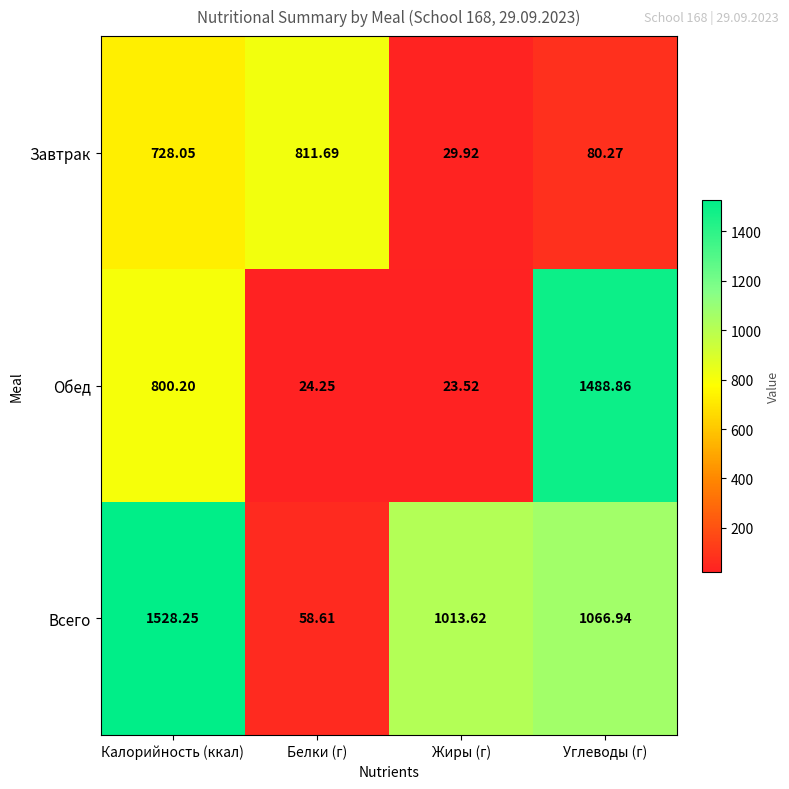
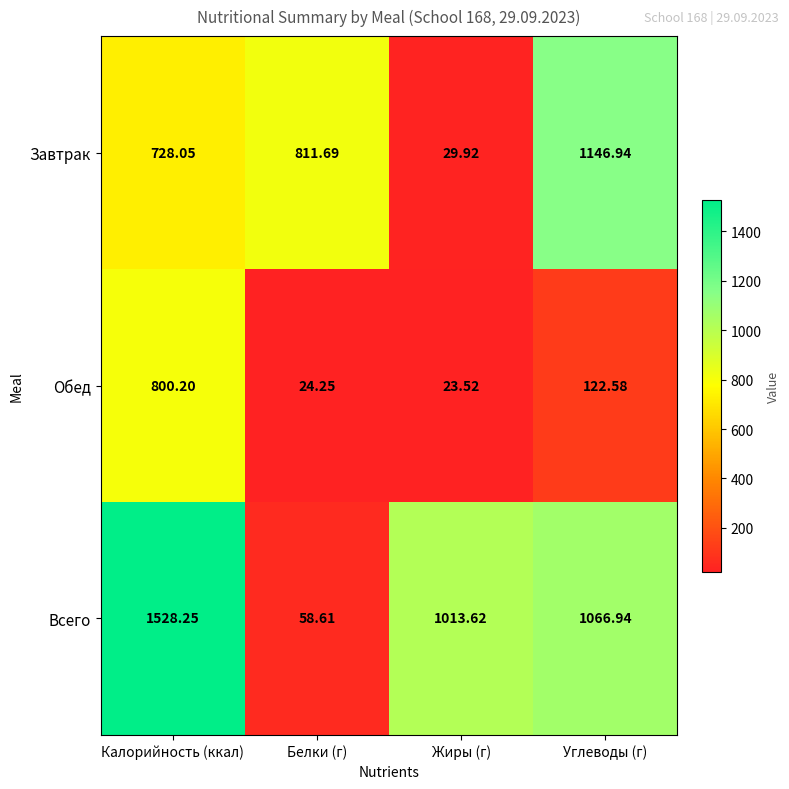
Завтрак, Углеводы (г): 80.27 -> 1146.94
Обед, Углеводы (г): 1488.86 -> 122.58
